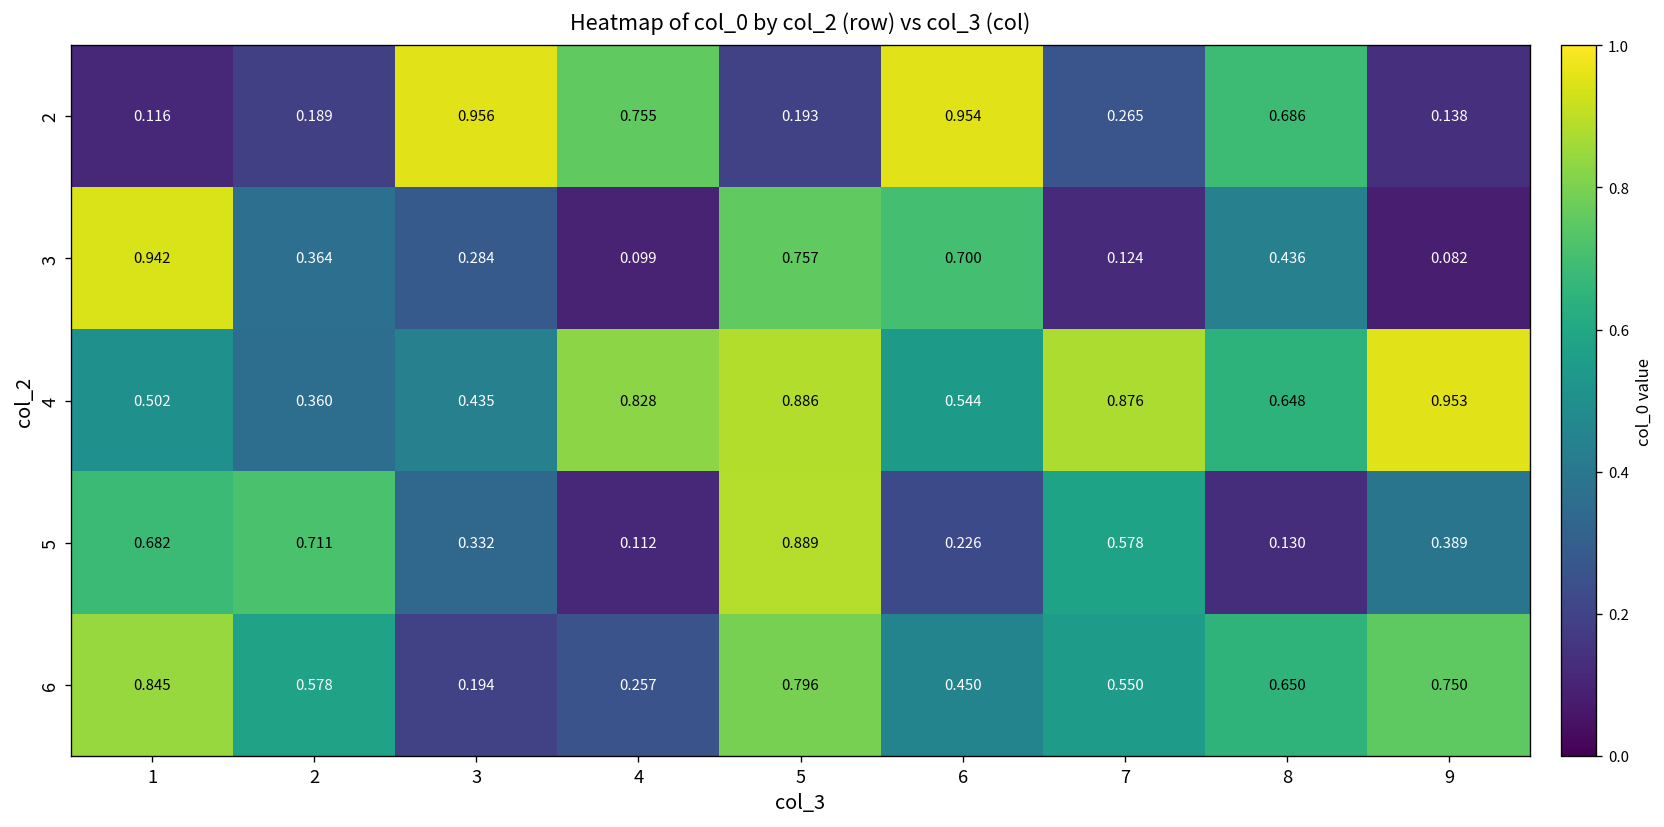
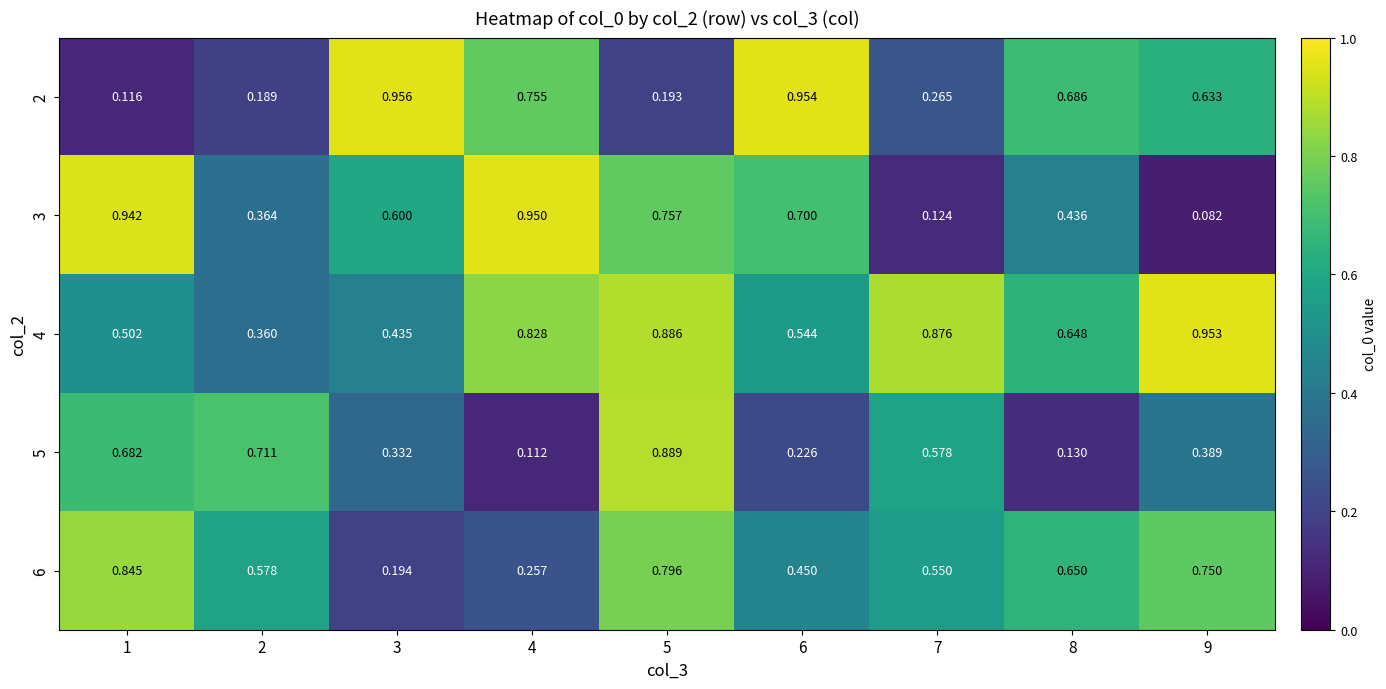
2, 9: 0.138 -> 0.633
3, 3: 0.284 -> 0.600
3, 4: 0.099 -> 0.950
